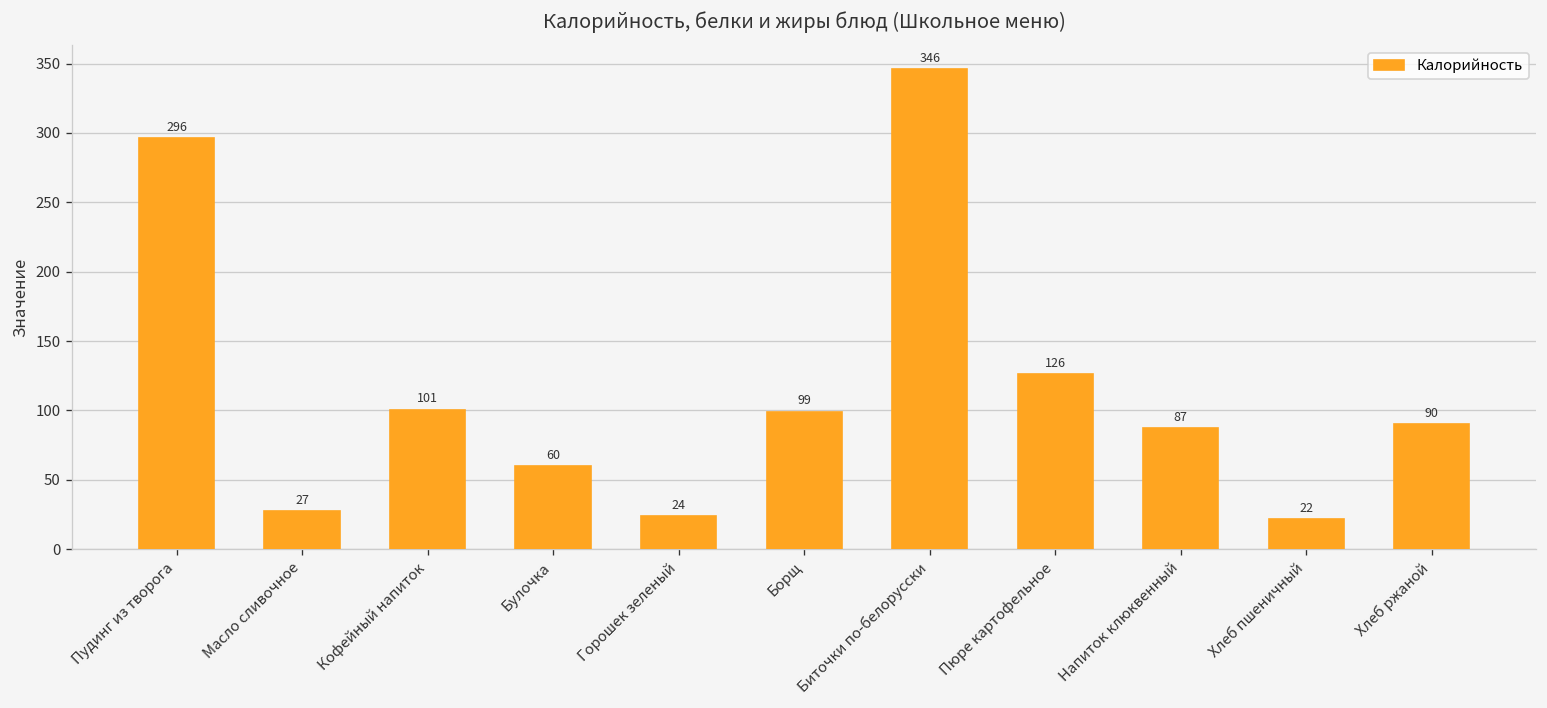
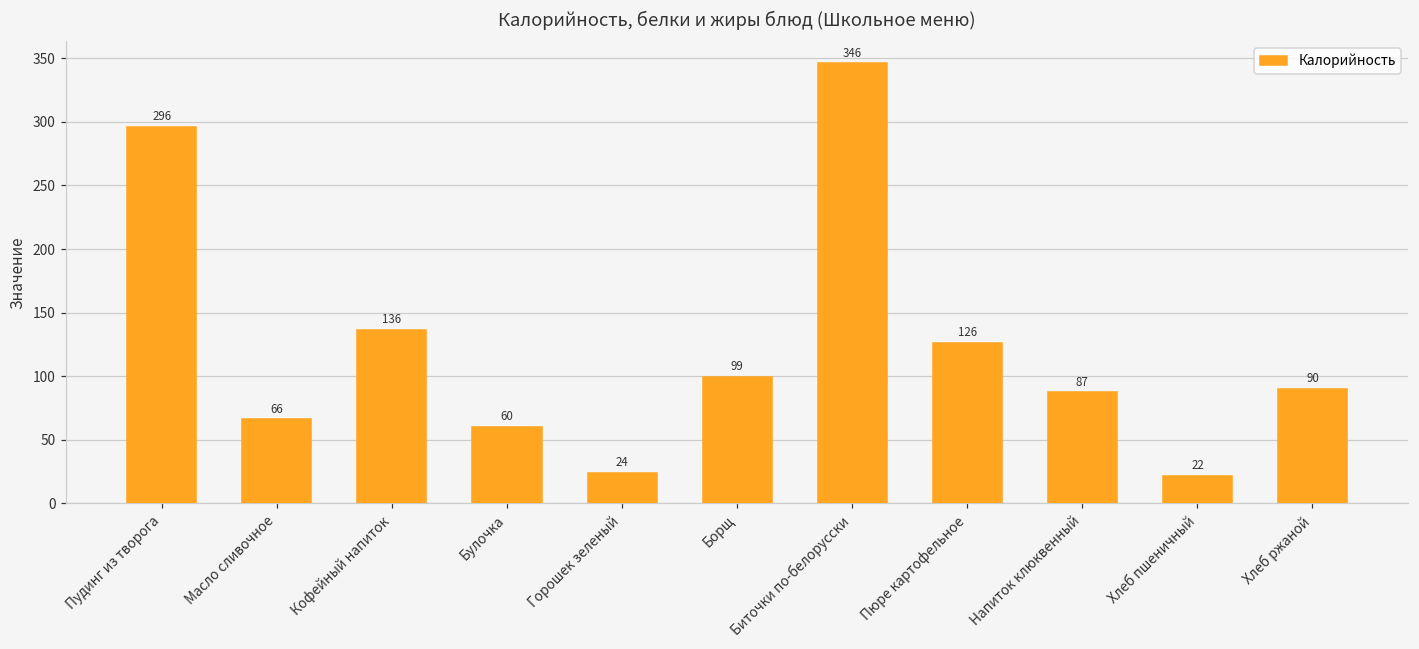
Масло сливочное: 27 -> 66
Кофейный напиток: 101 -> 136
